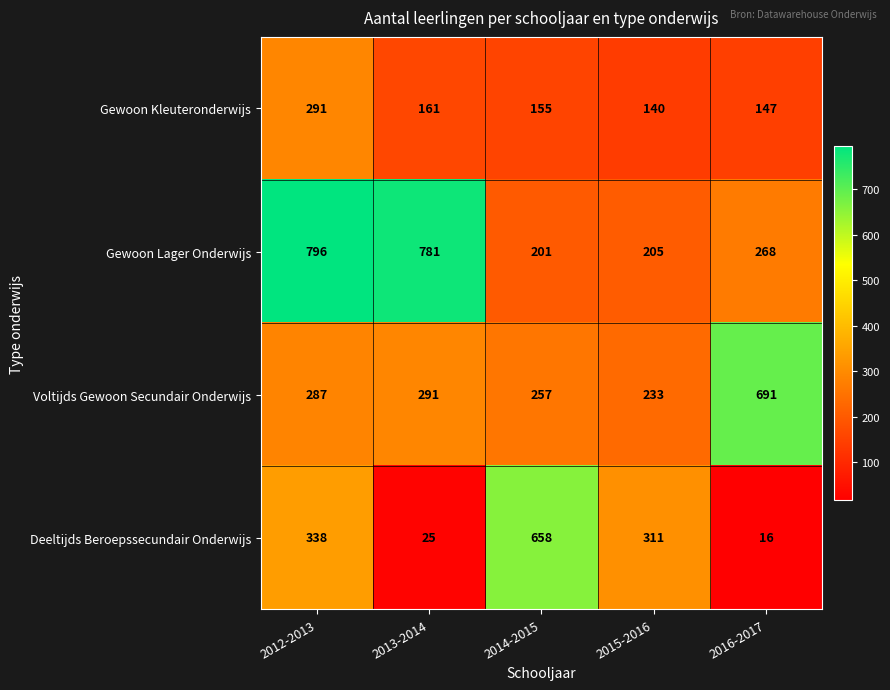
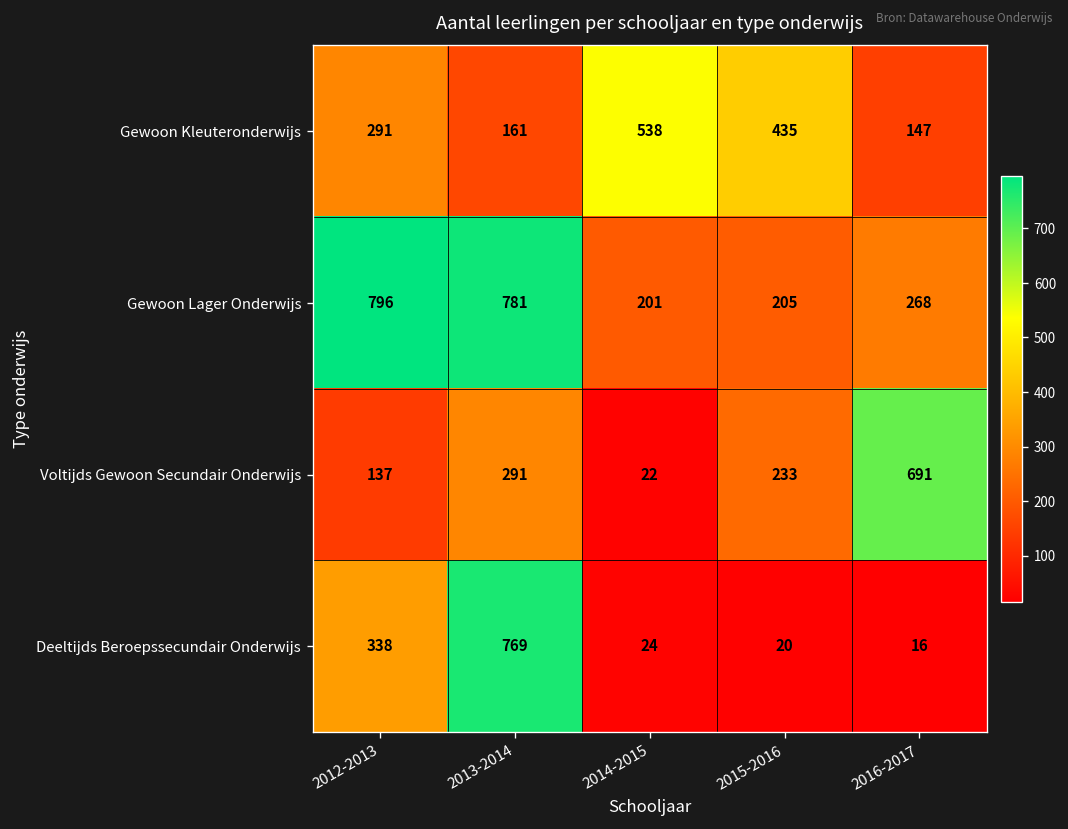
Gewoon Kleuteronderwijs, 2014-2015: 155 -> 538
Gewoon Kleuteronderwijs, 2015-2016: 140 -> 435
Voltijds Gewoon Secundair Onderwijs, 2012-2013: 287 -> 137
Voltijds Gewoon Secundair Onderwijs, 2014-2015: 257 -> 22
Deeltijds Beroepssecundair Onderwijs, 2013-2014: 25 -> 769
Deeltijds Beroepssecundair Onderwijs, 2014-2015: 658 -> 24
Deeltijds Beroepssecundair Onderwijs, 2015-2016: 311 -> 20
